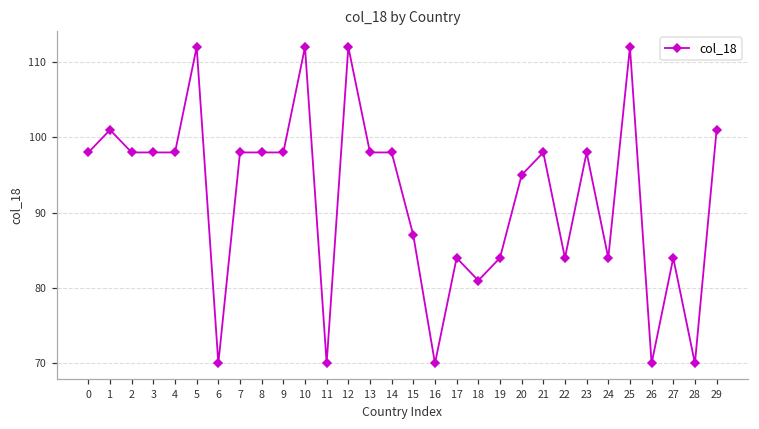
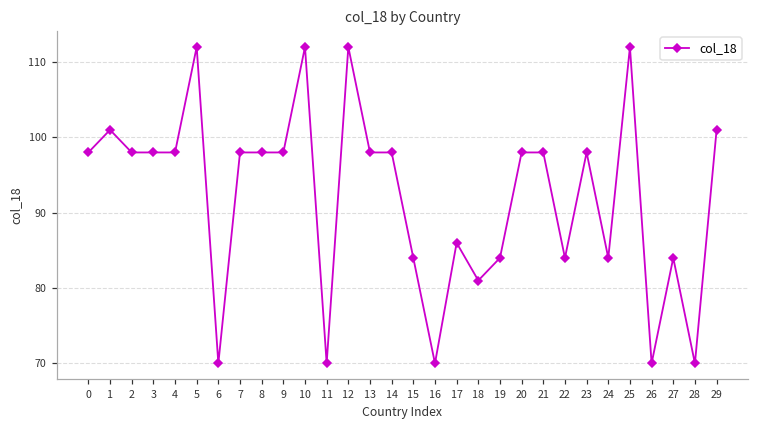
15: 87 -> 84
17: 84 -> 86
20: 95 -> 98
